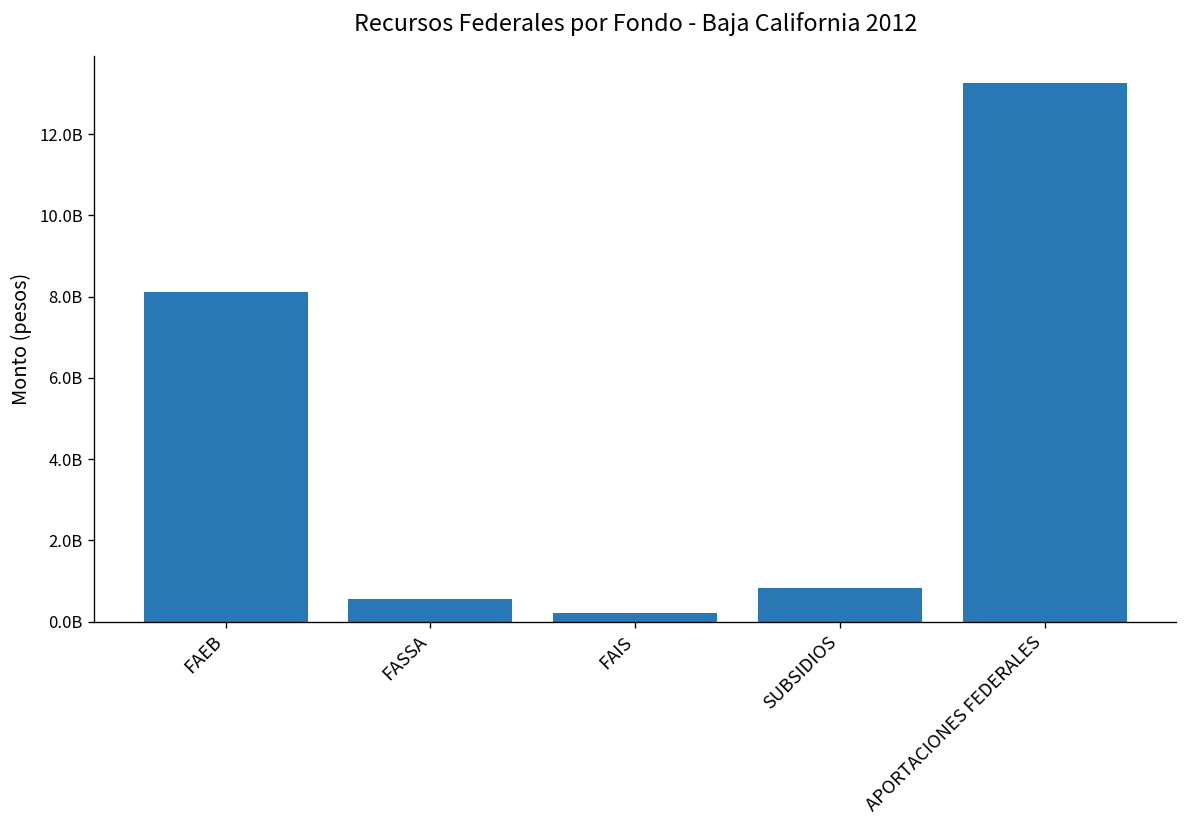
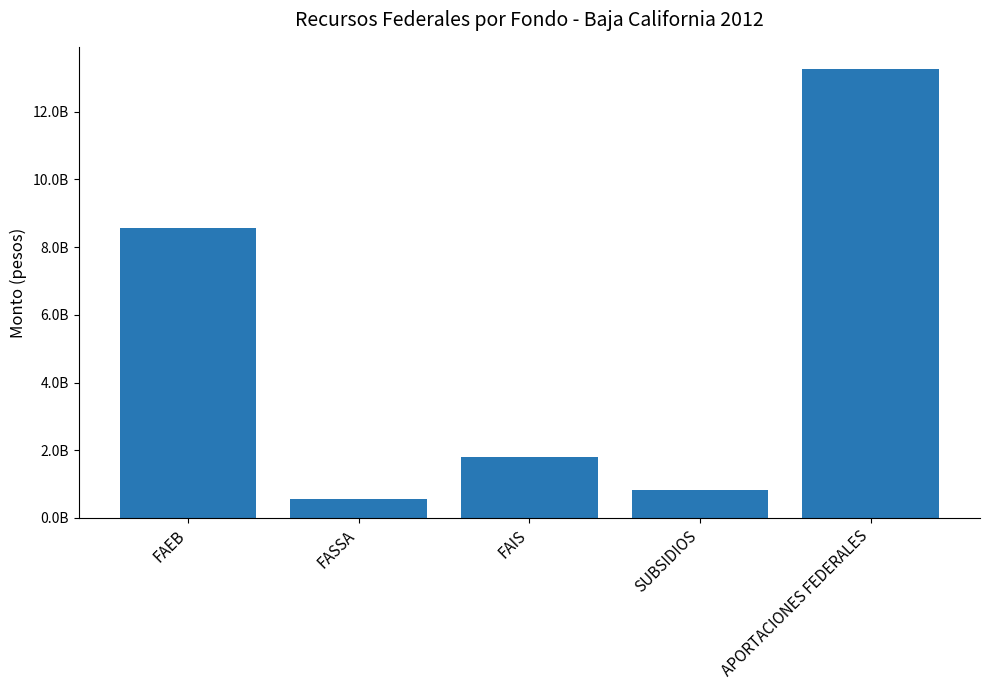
FAEB: 8100000000 -> 8600000000
FAIS: 200000000 -> 1800000000
